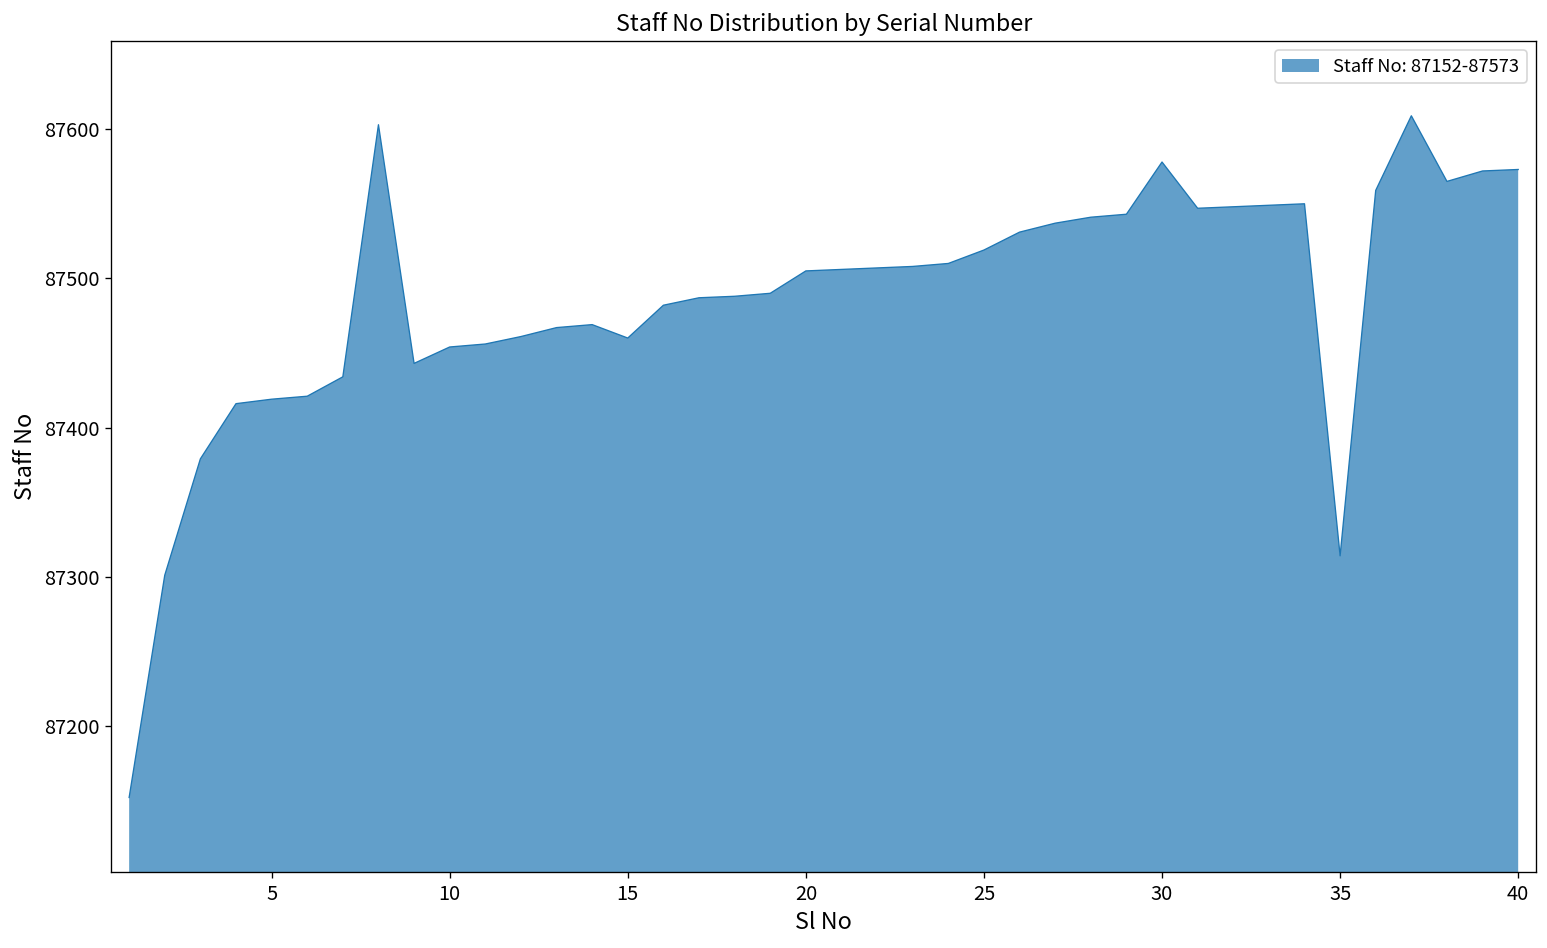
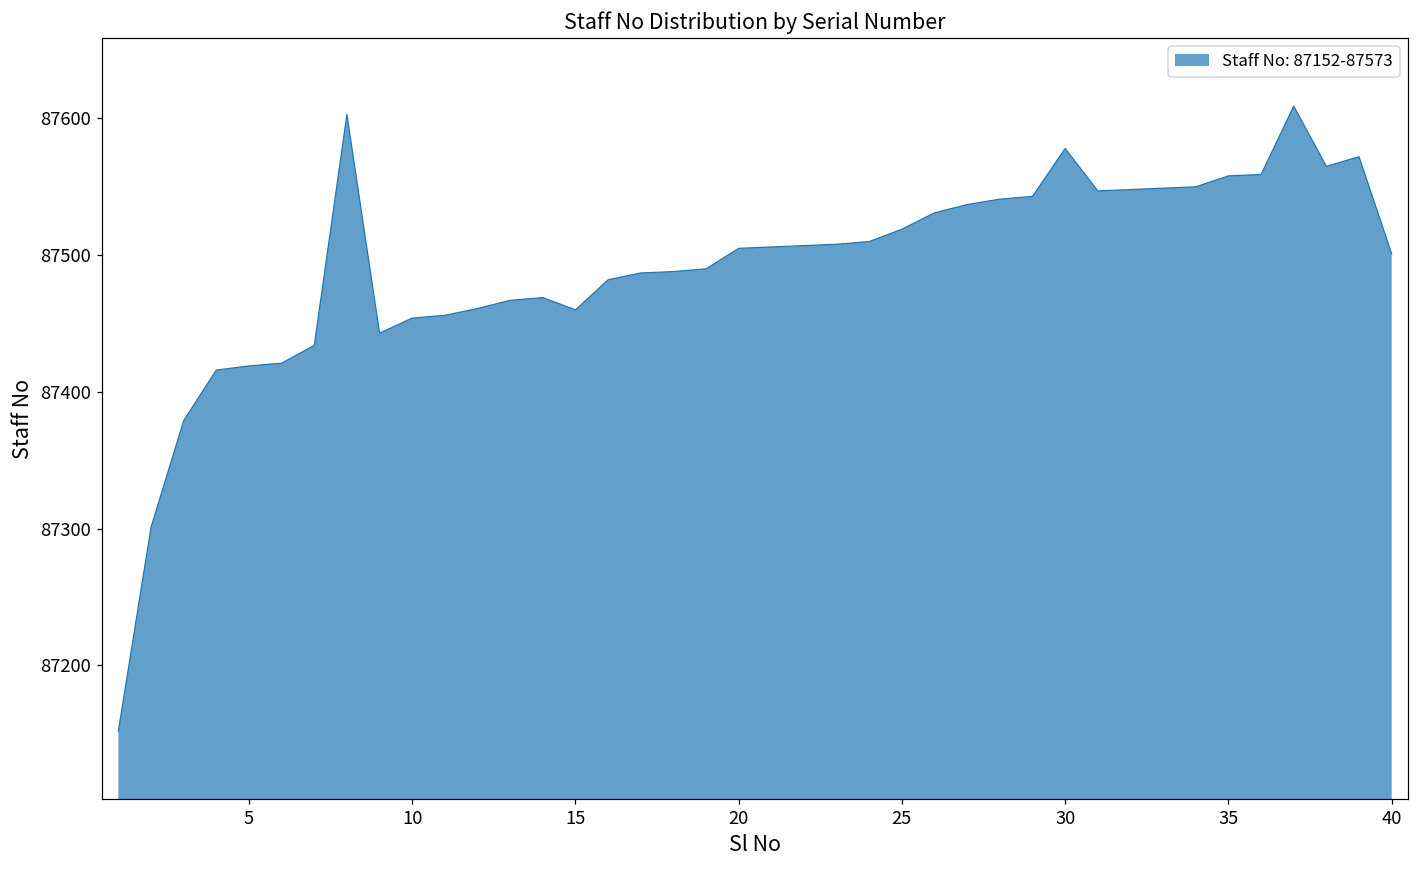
35: 87314 -> 87558
40: 87573 -> 87501
